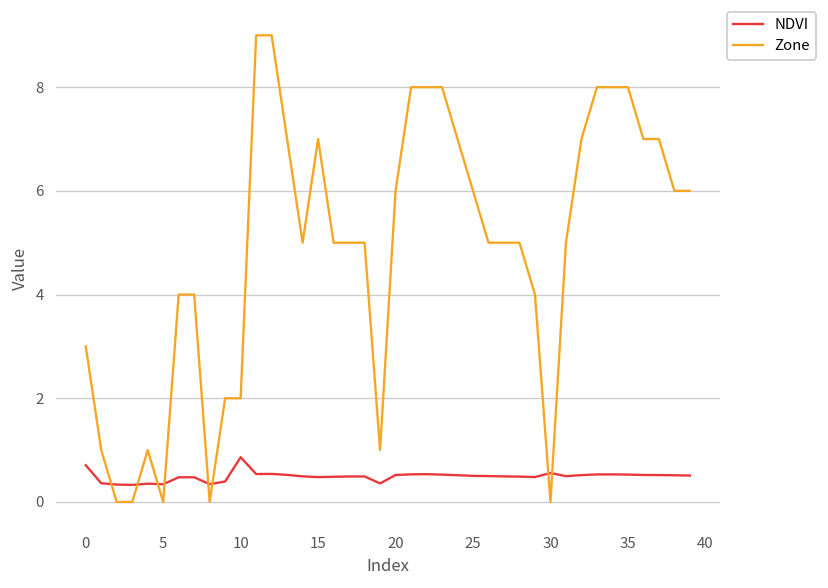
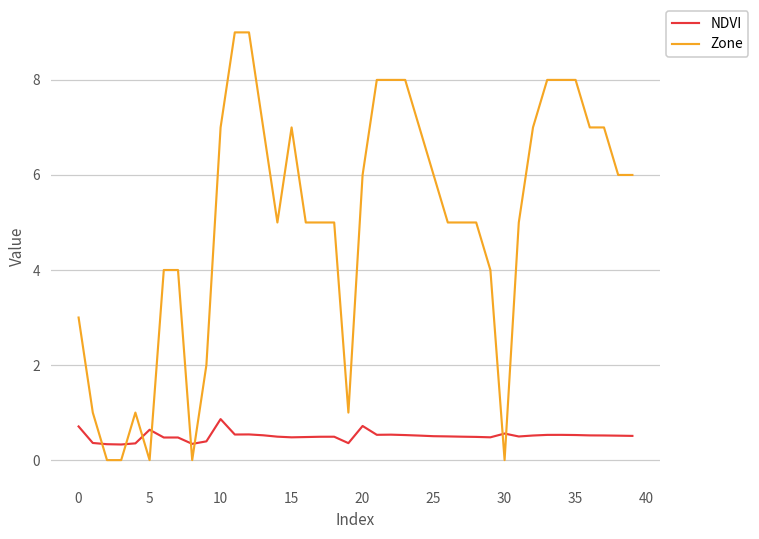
NDVI, 5: 0.3 -> 0.6
Zone, 10: 2 -> 7
NDVI, 20: 0.5 -> 0.7
